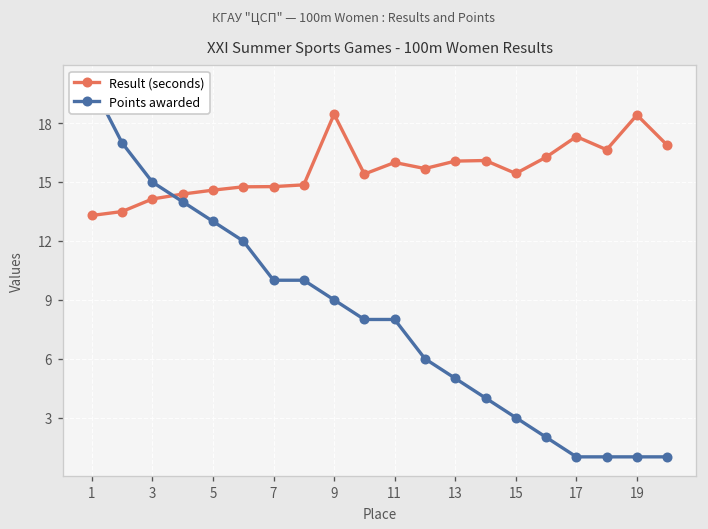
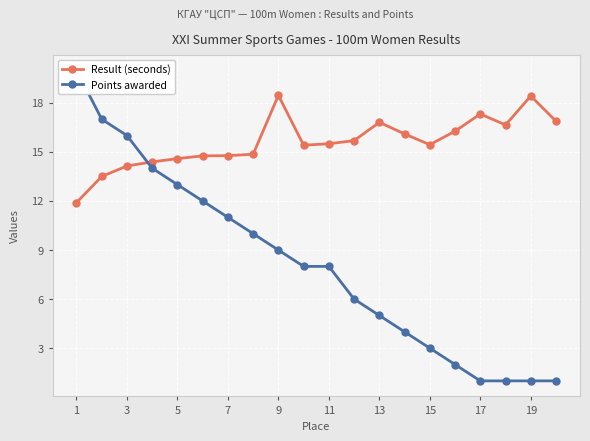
Result (seconds), 1: 13.3 -> 11.9
Points awarded, 3: 15 -> 16
Points awarded, 7: 10 -> 11
Result (seconds), 11: 16.0 -> 15.5
Result (seconds), 13: 16.1 -> 16.8
